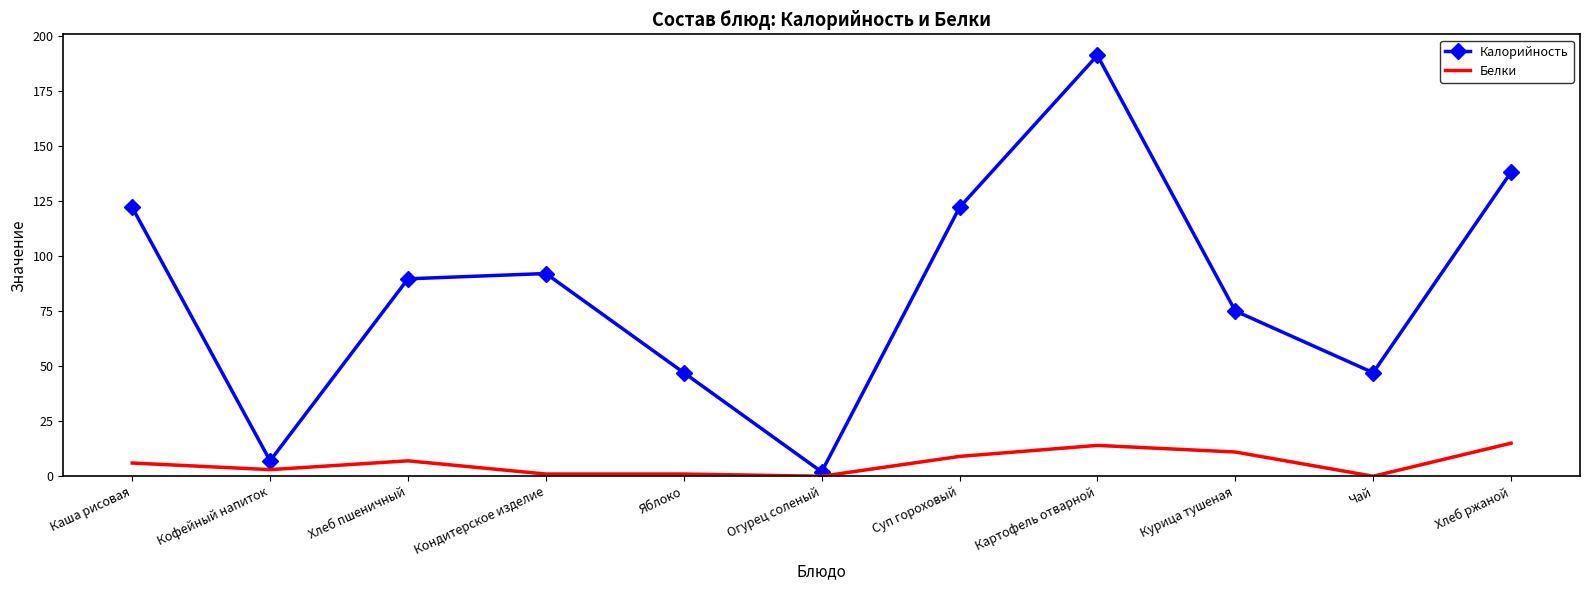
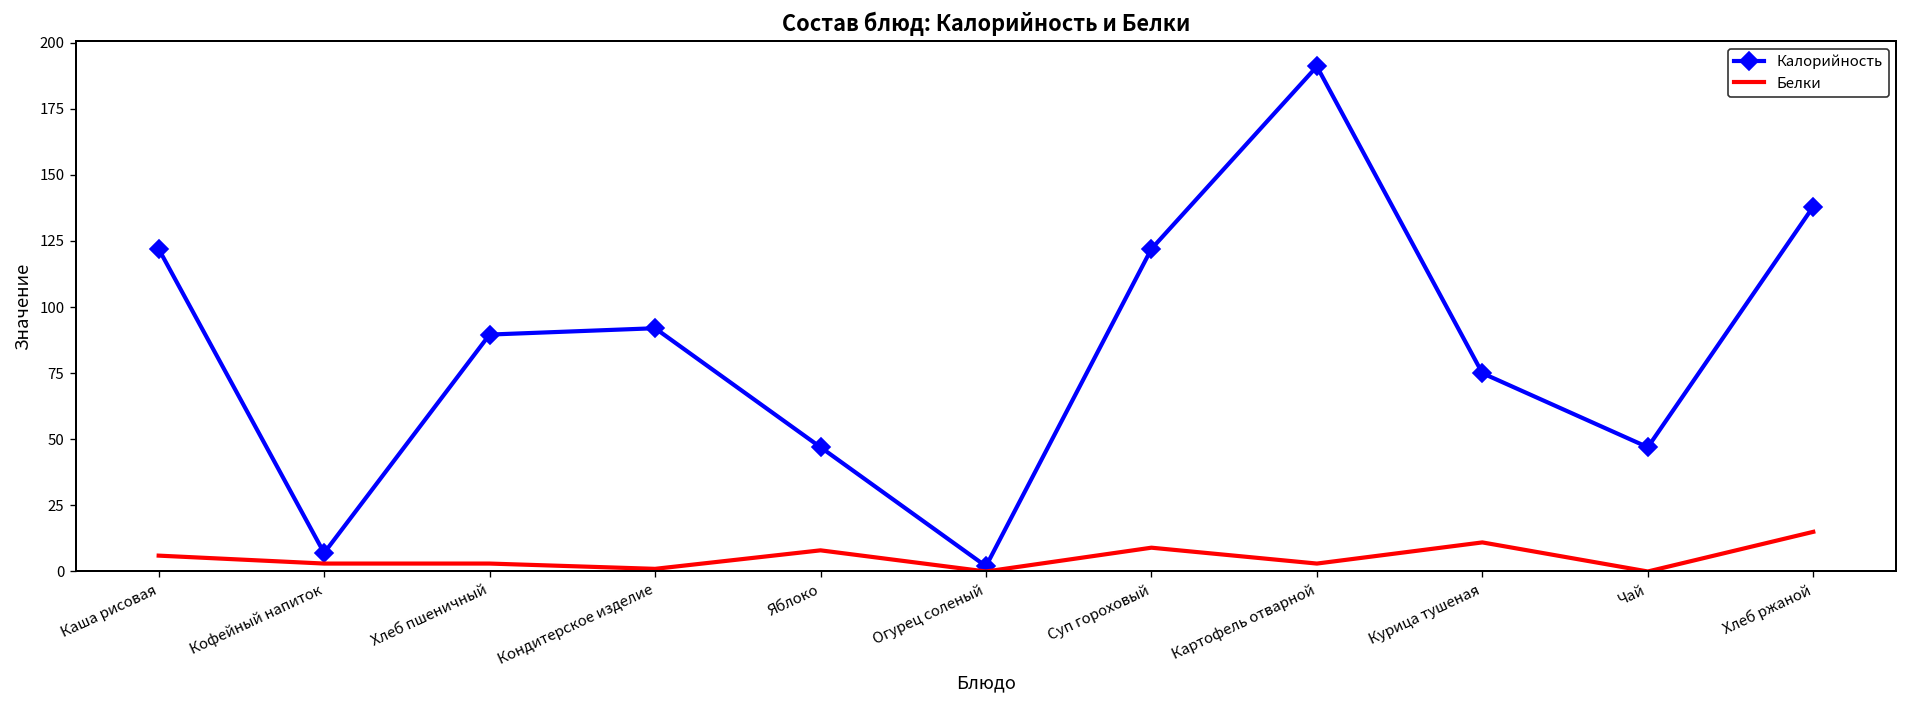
Белки, Хлеб пшеничный: 7 -> 3
Белки, Яблоко: 1 -> 8
Белки, Картофель отварной: 14 -> 3
